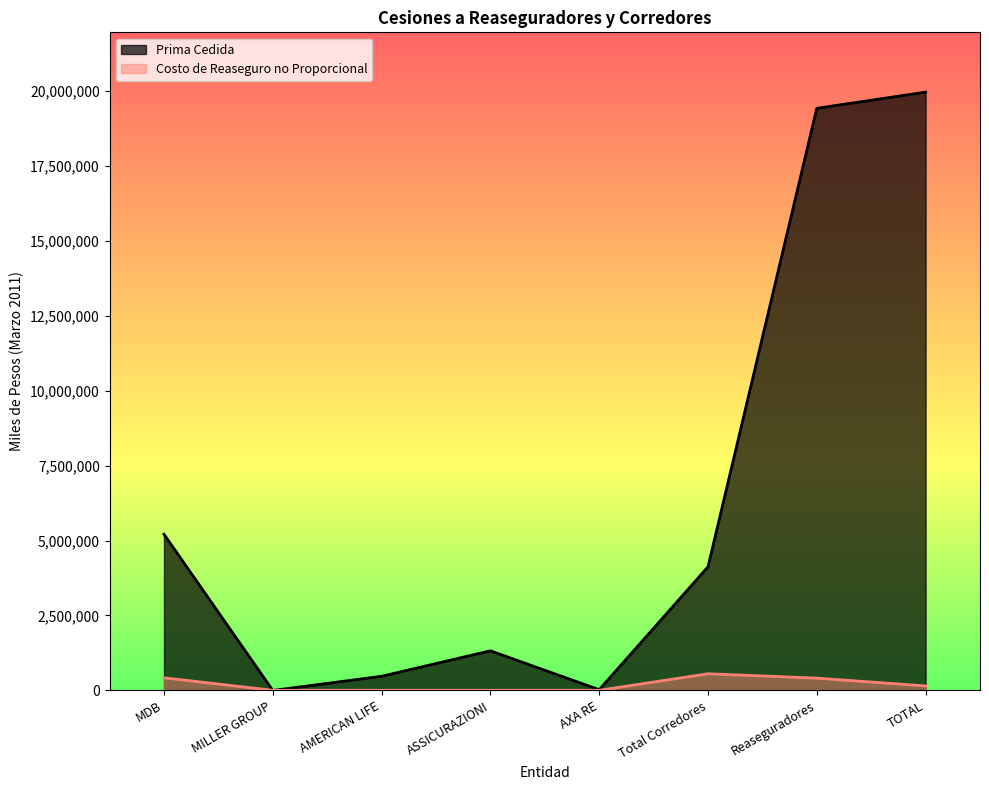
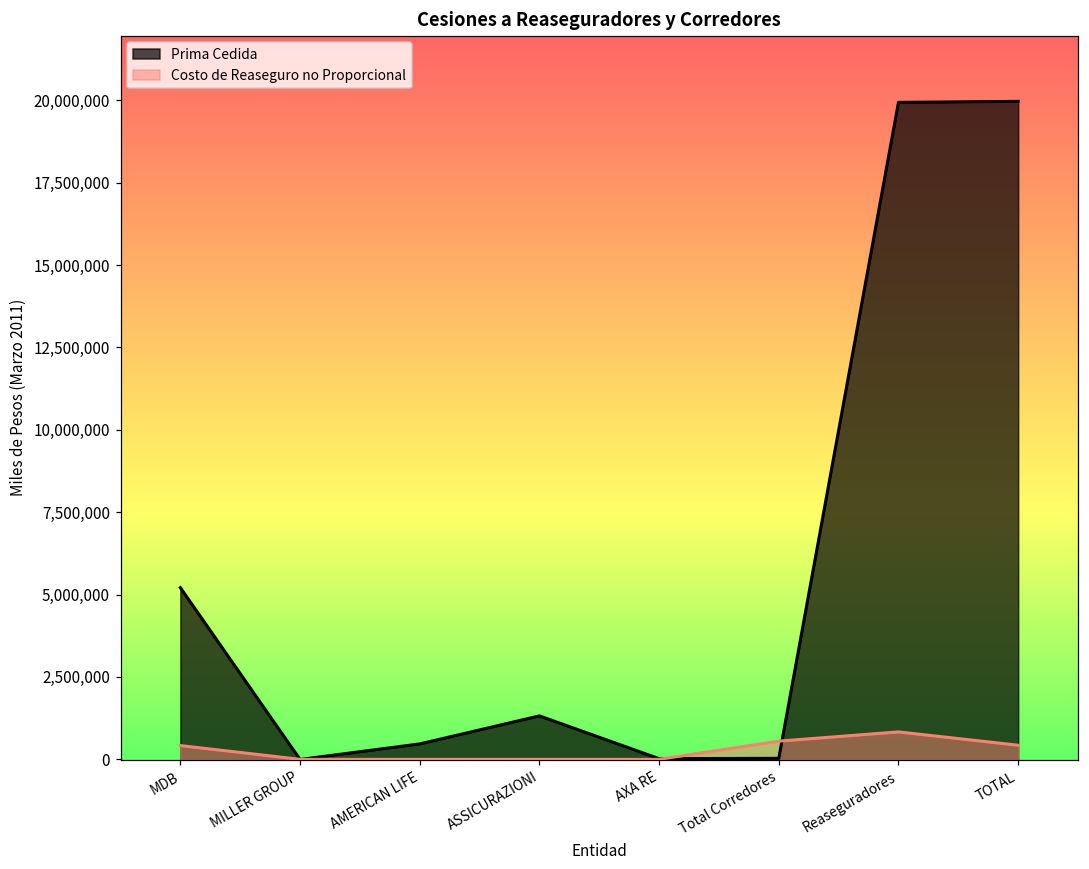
Prima Cedida, Total Corredores: 4,100,000 -> 0
Prima Cedida, Reaseguradores: 19,400,000 -> 19,900,000
Costo de Reaseguro no Proporcional, Reaseguradores: 400,000 -> 800,000
Costo de Reaseguro no Proporcional, TOTAL: 100,000 -> 400,000
